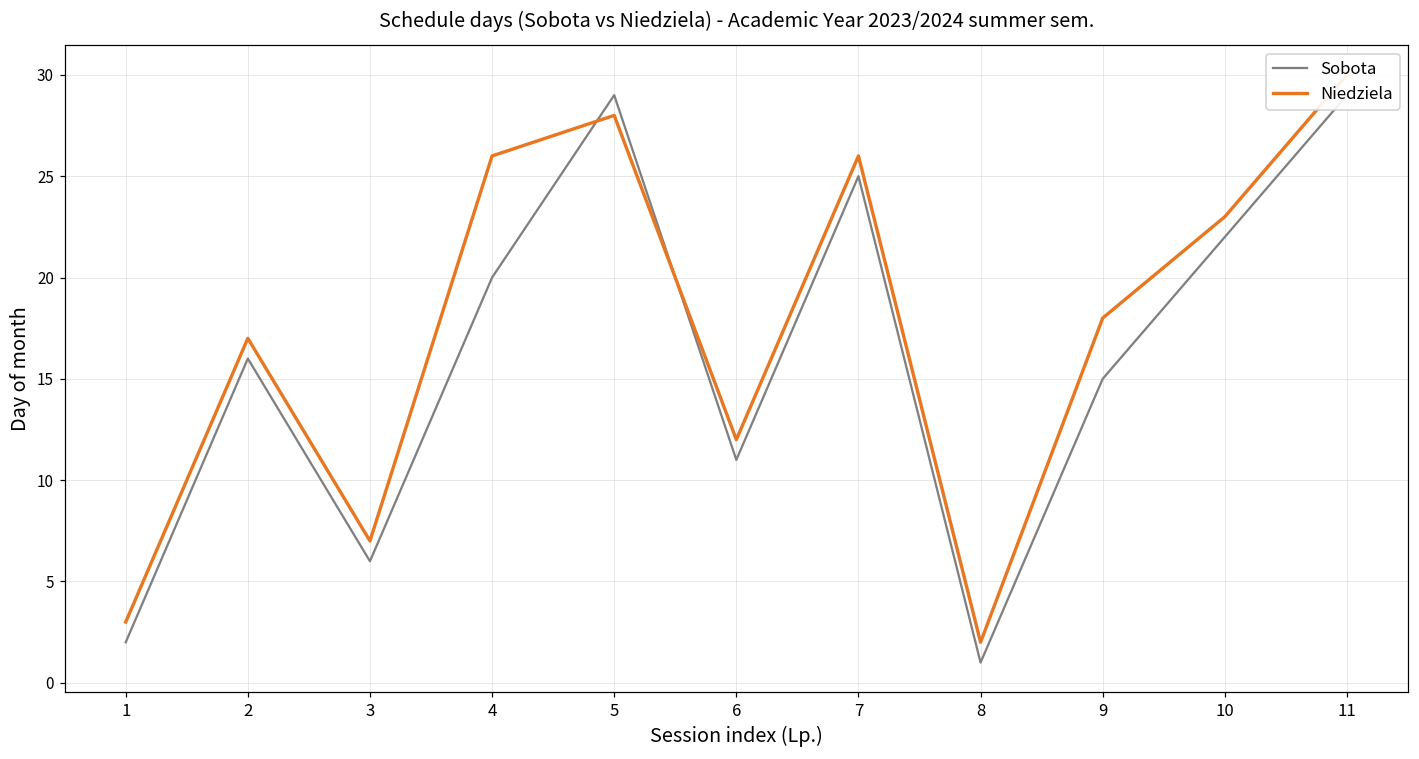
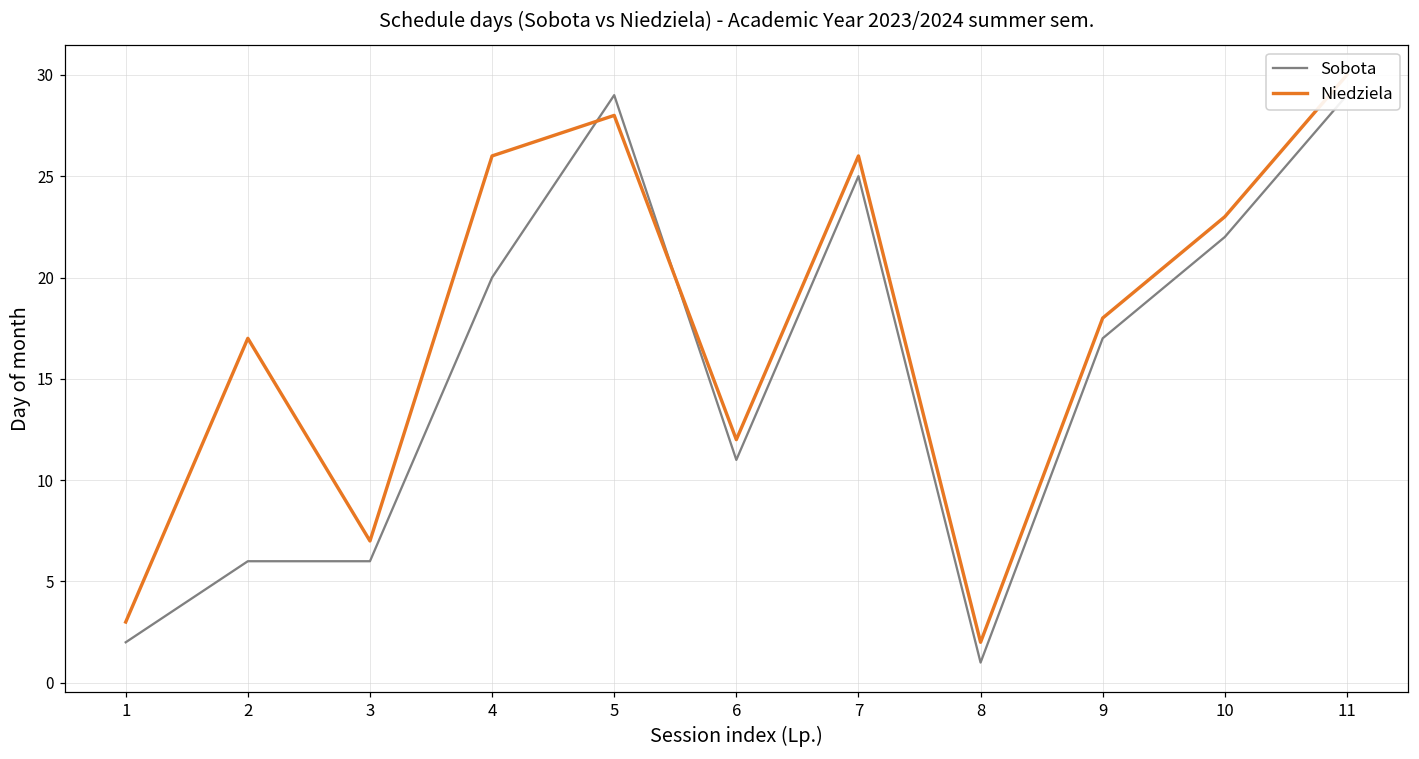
Sobota, 2: 16 -> 6
Sobota, 9: 15 -> 17
